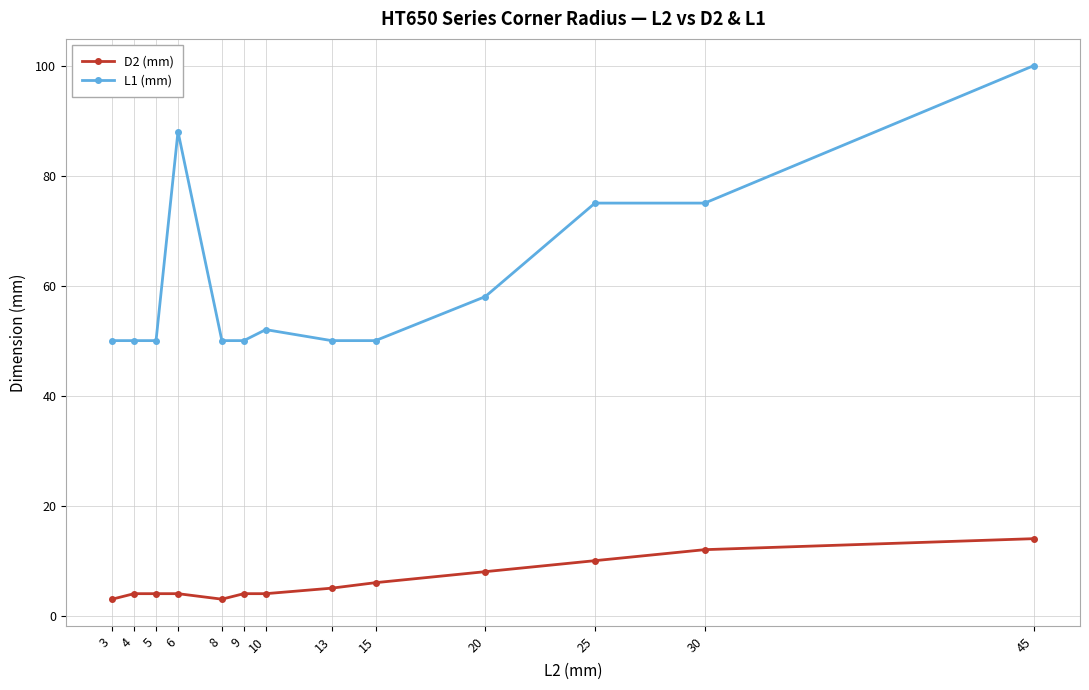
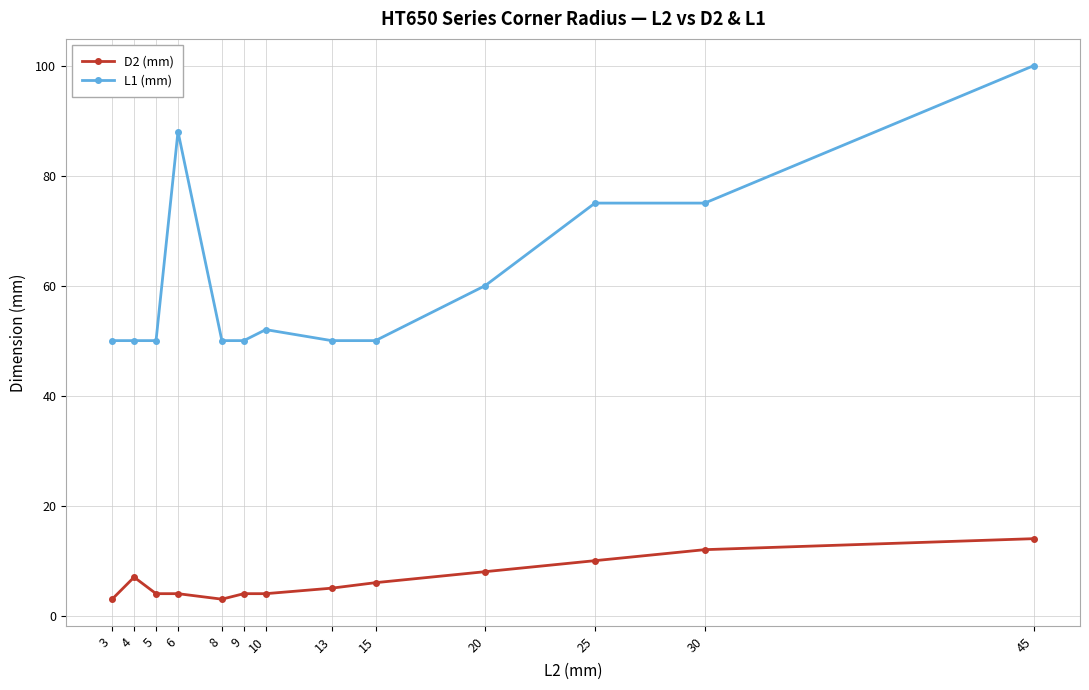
D2 (mm), 4: 4 -> 7
L1 (mm), 20: 58 -> 60
